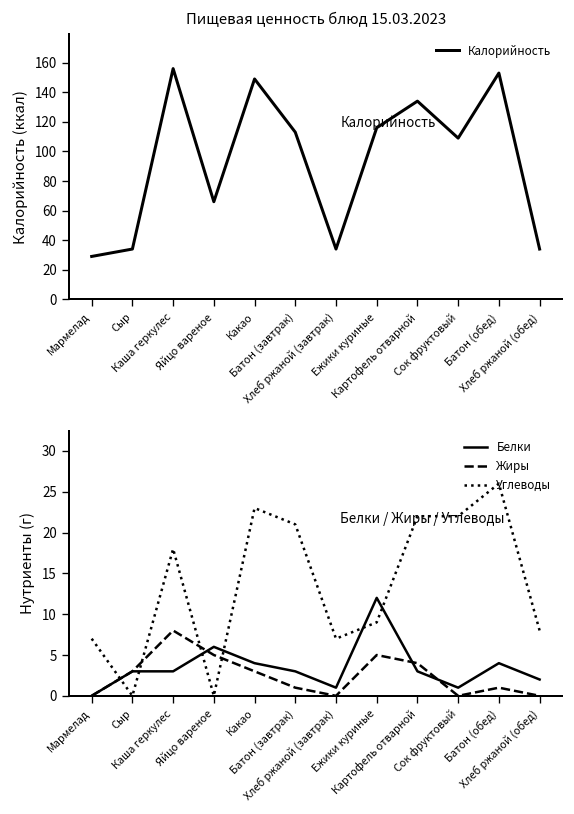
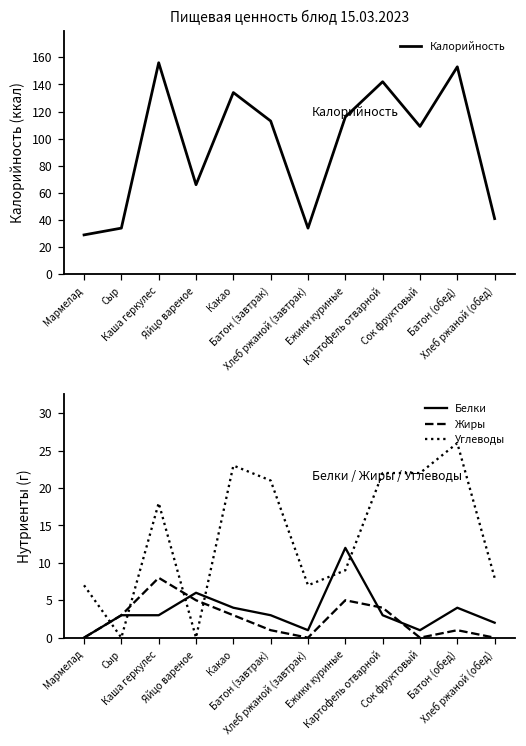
Пищевая ценность блюд 15.03.2023, Какао: 149 -> 134
Пищевая ценность блюд 15.03.2023, Картофель отварной: 134 -> 142
Пищевая ценность блюд 15.03.2023, Хлеб ржаной (обед): 34 -> 41
